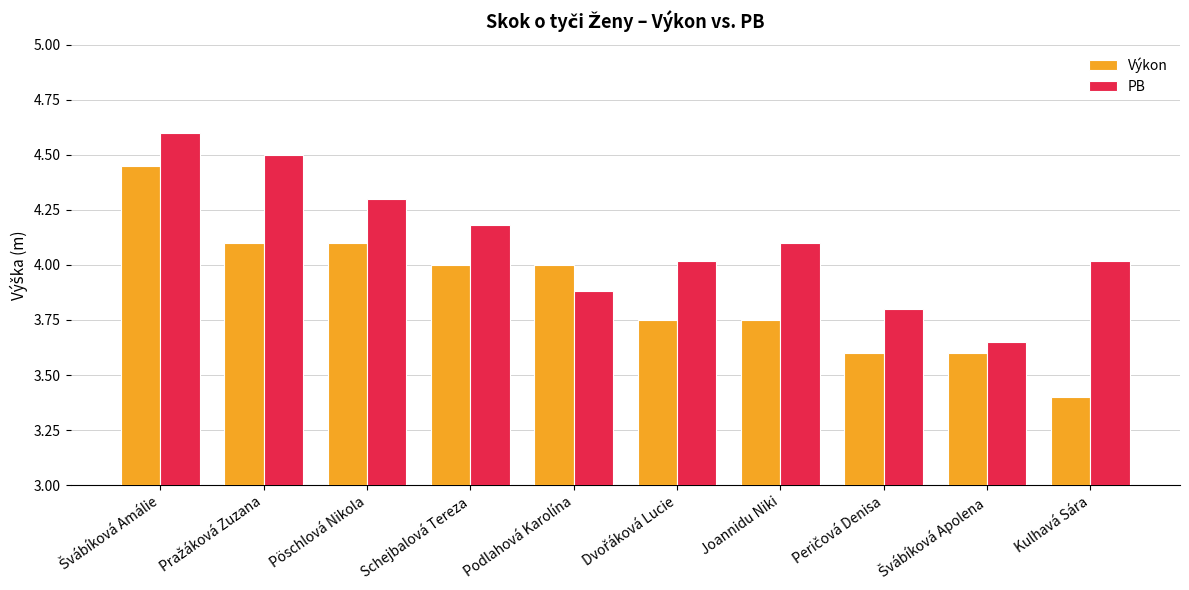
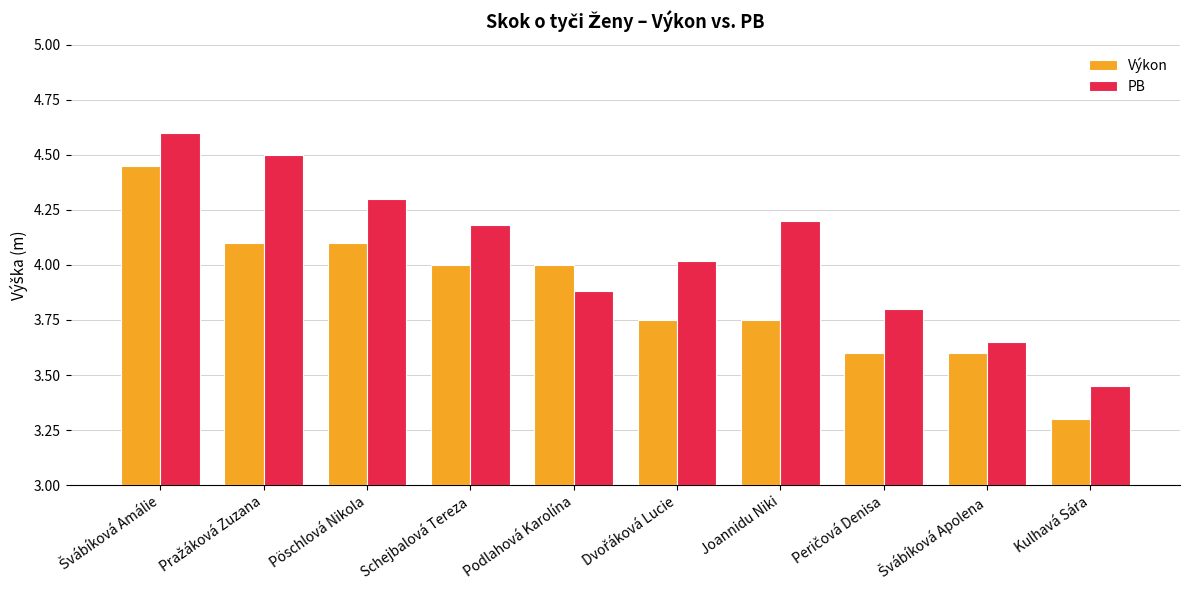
PB, Joannidu Niki: 4.1 -> 4.2
Výkon, Kulhavá Sára: 3.4 -> 3.3
PB, Kulhavá Sára: 4.02 -> 3.45
